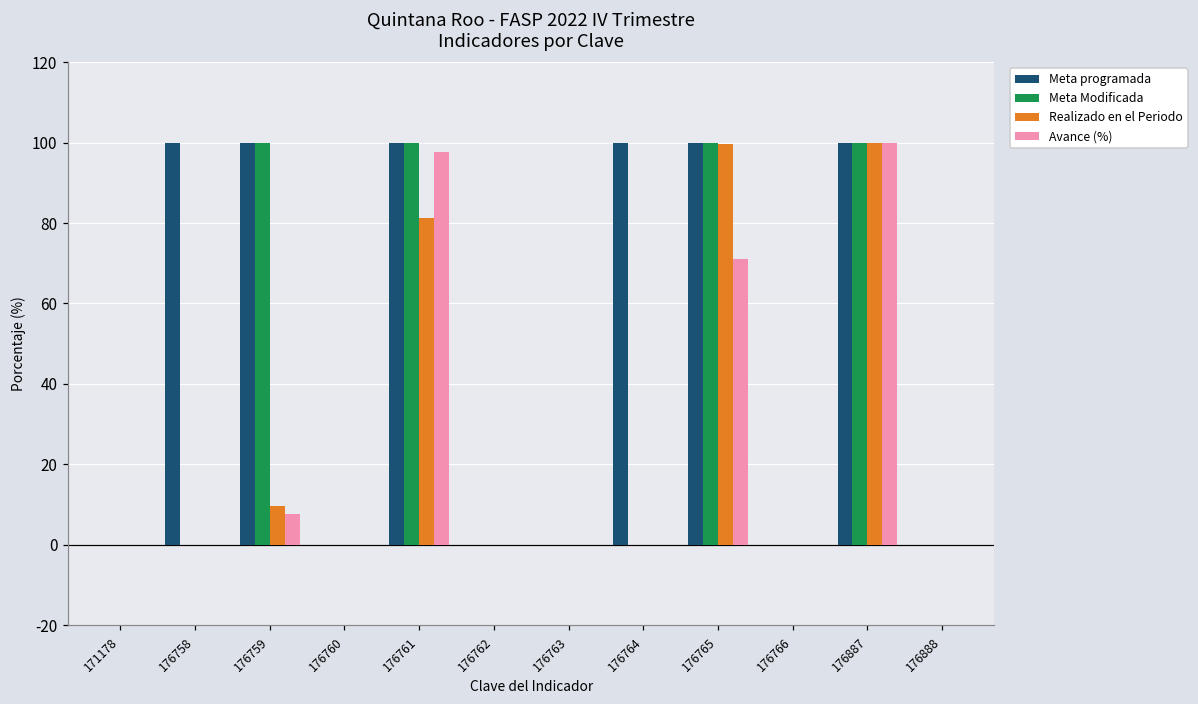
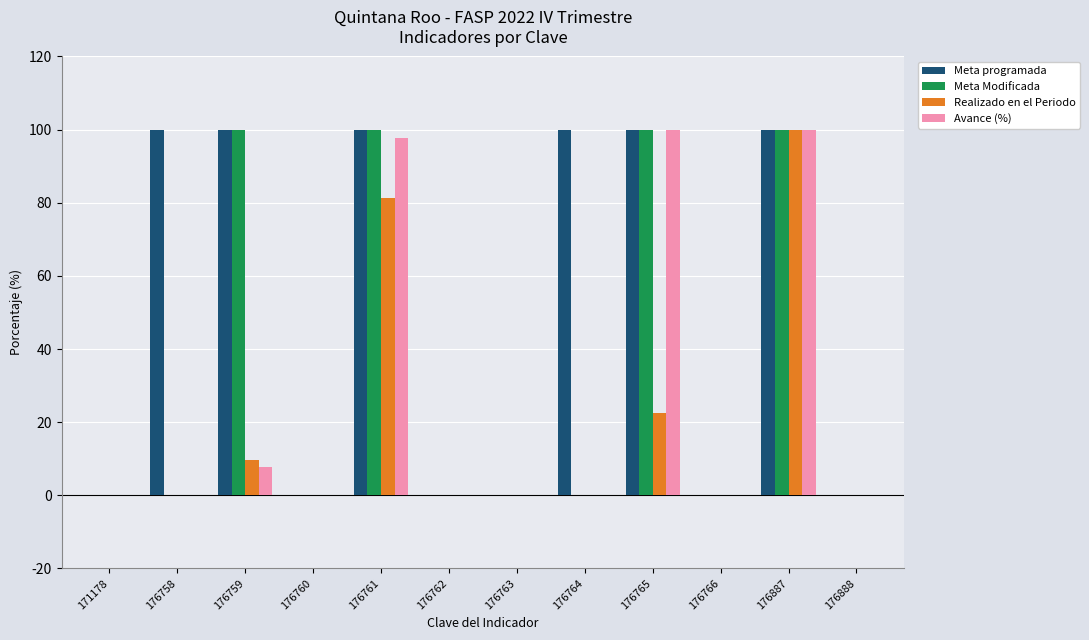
Realizado en el Periodo, 176765: 100 -> 22
Avance (%), 176765: 71 -> 100
